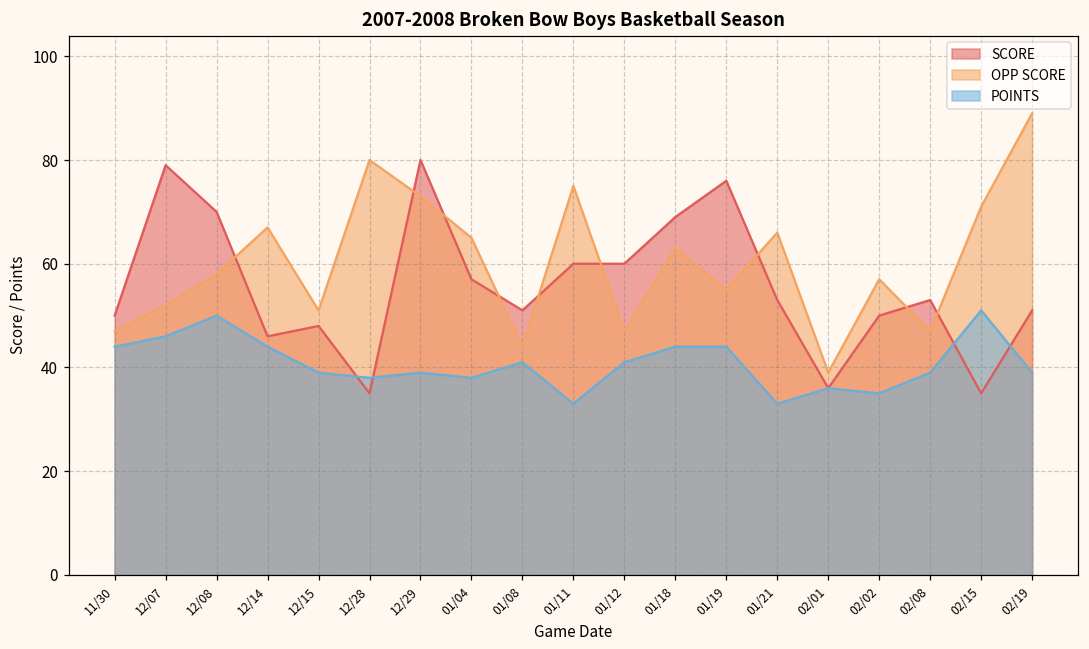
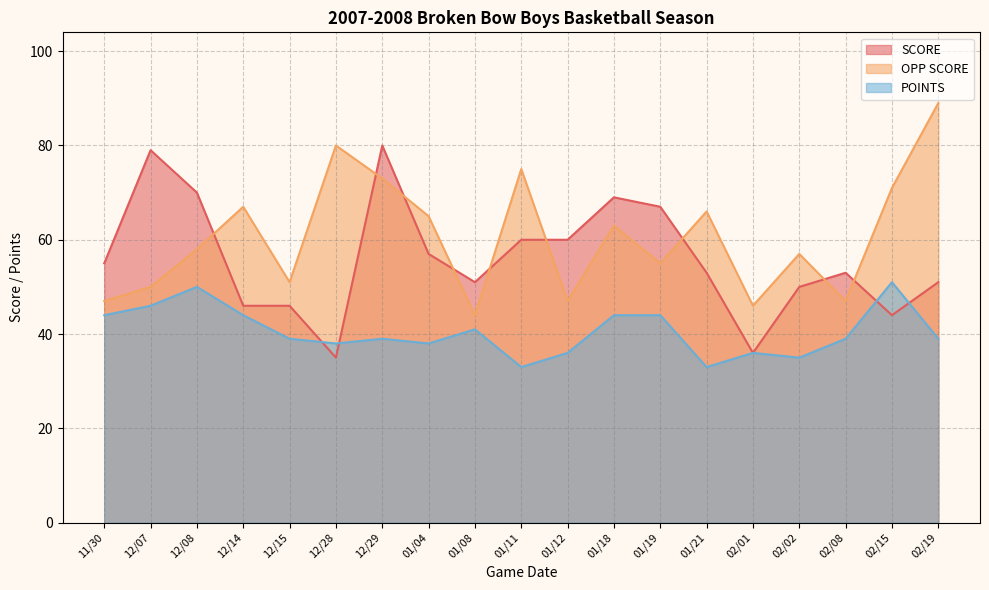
SCORE, 11/30: 50 -> 55
OPP SCORE, 12/07: 52 -> 50
SCORE, 12/15: 48 -> 46
POINTS, 01/12: 41 -> 36
SCORE, 01/19: 76 -> 67
OPP SCORE, 02/01: 39 -> 46
SCORE, 02/15: 35 -> 44
